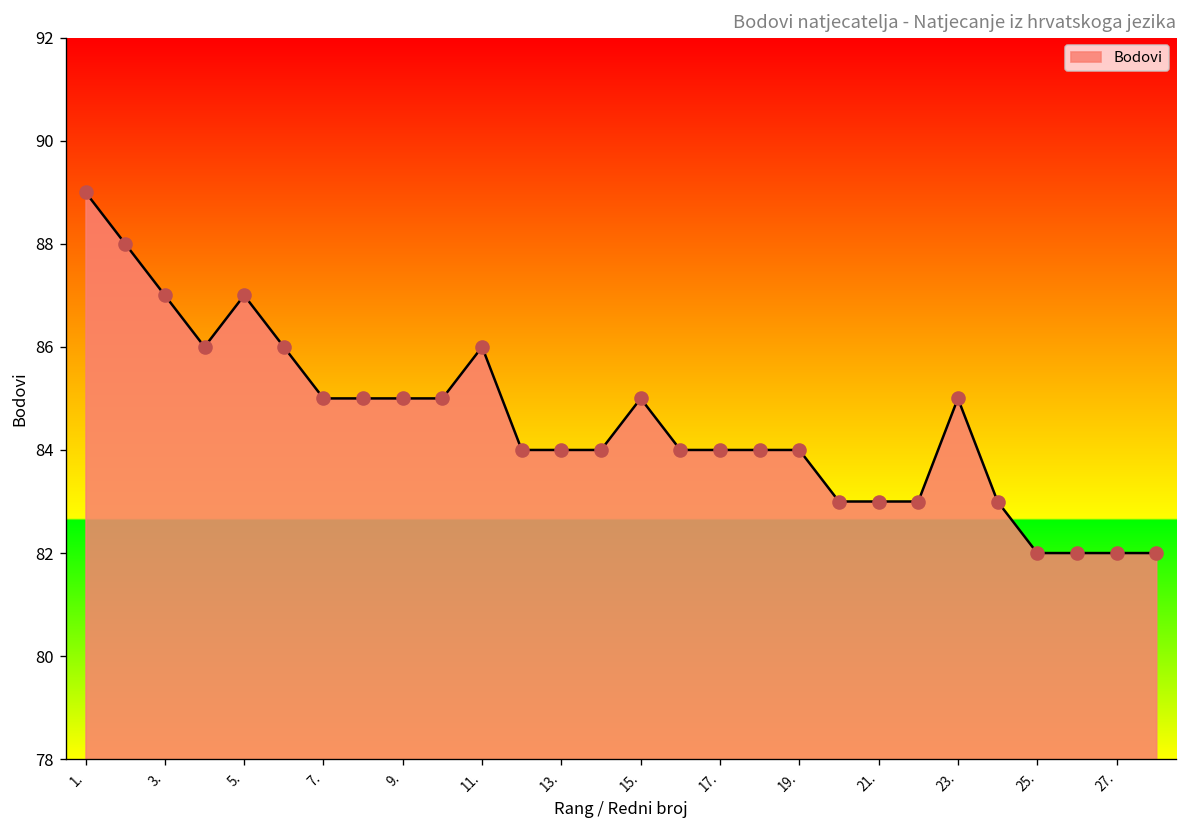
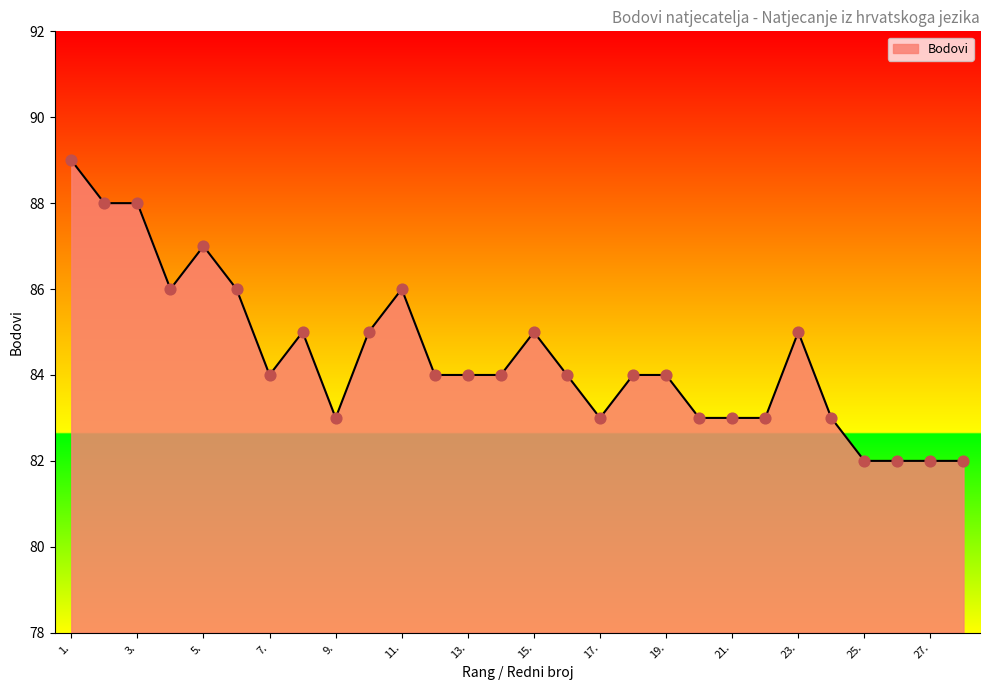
3.: 87 -> 88
7.: 85 -> 84
9.: 85 -> 83
17.: 84 -> 83
